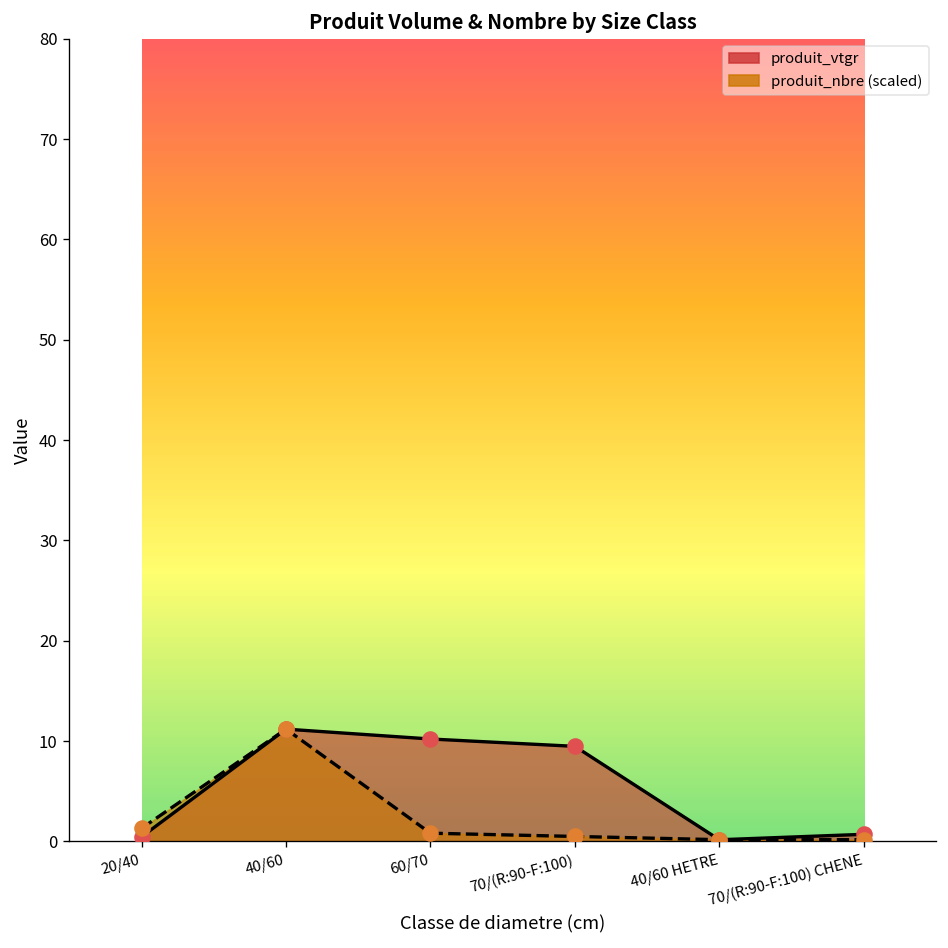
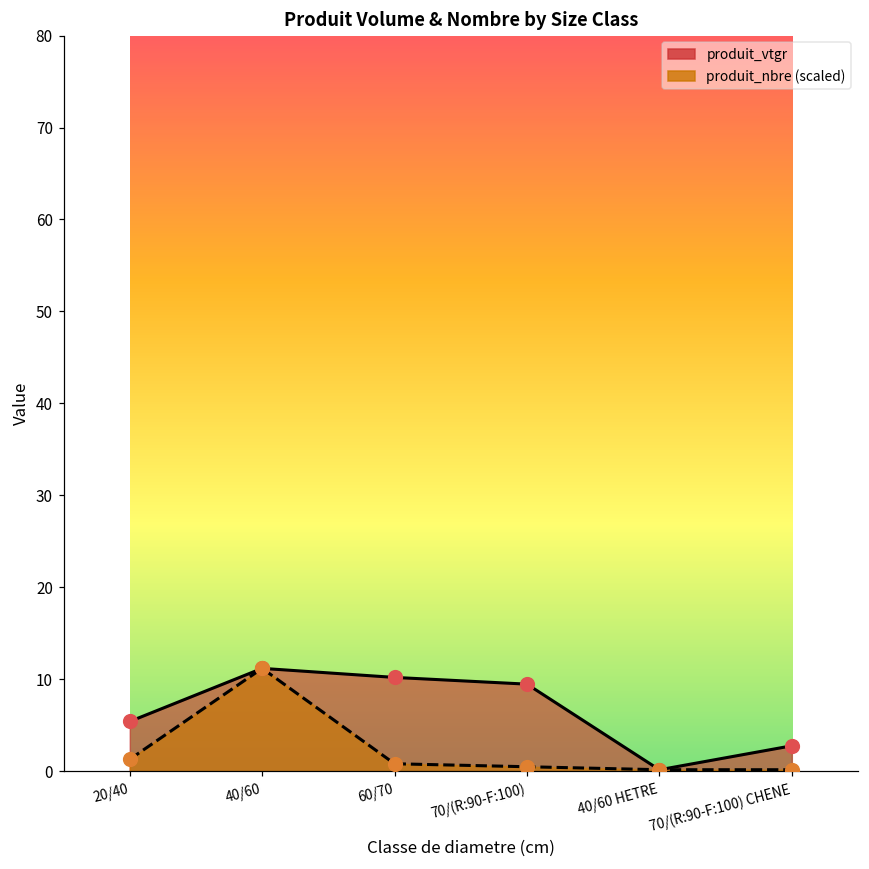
produit_vtgr, 20/40: 0 -> 5
produit_vtgr, 70/(R:90-F:100) CHENE: 1 -> 3
